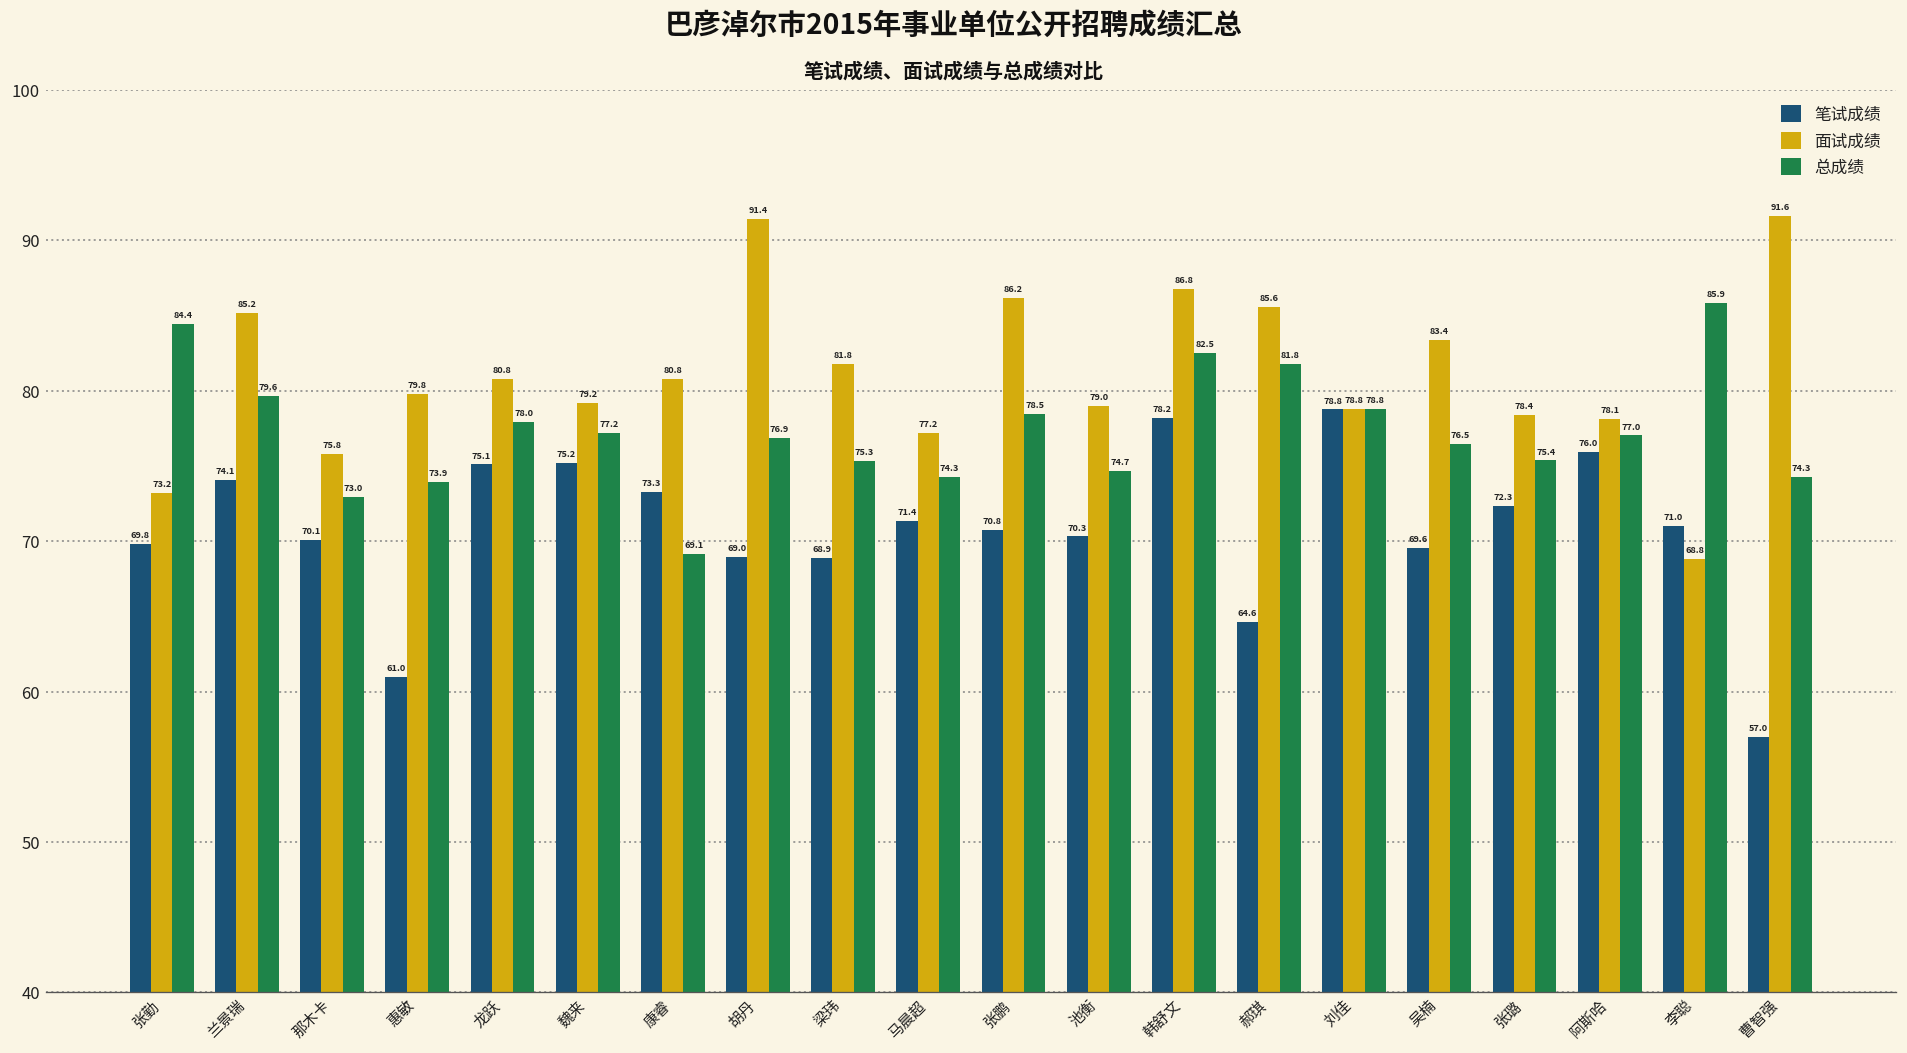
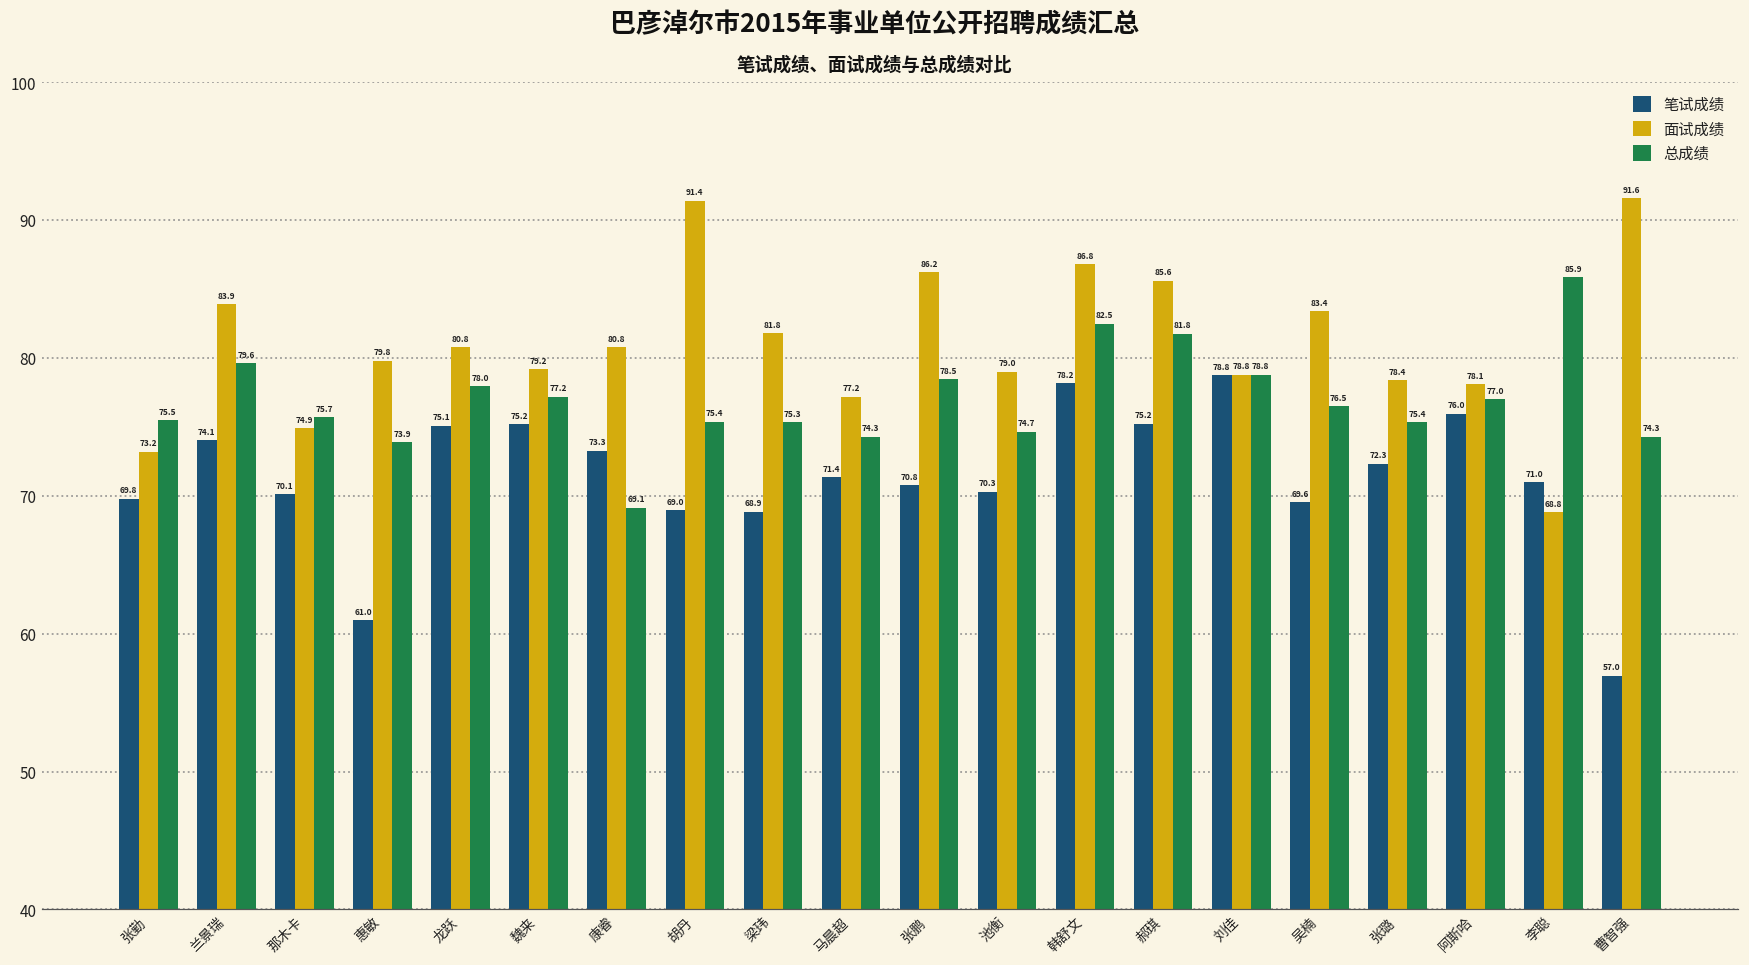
总成绩, 张勤: 84.4 -> 75.5
面试成绩, 兰景瑞: 85.2 -> 83.9
面试成绩, 那木卡: 75.8 -> 74.9
总成绩, 那木卡: 73.0 -> 75.7
总成绩, 胡丹: 76.9 -> 75.4
笔试成绩, 郝琪: 64.6 -> 75.2
